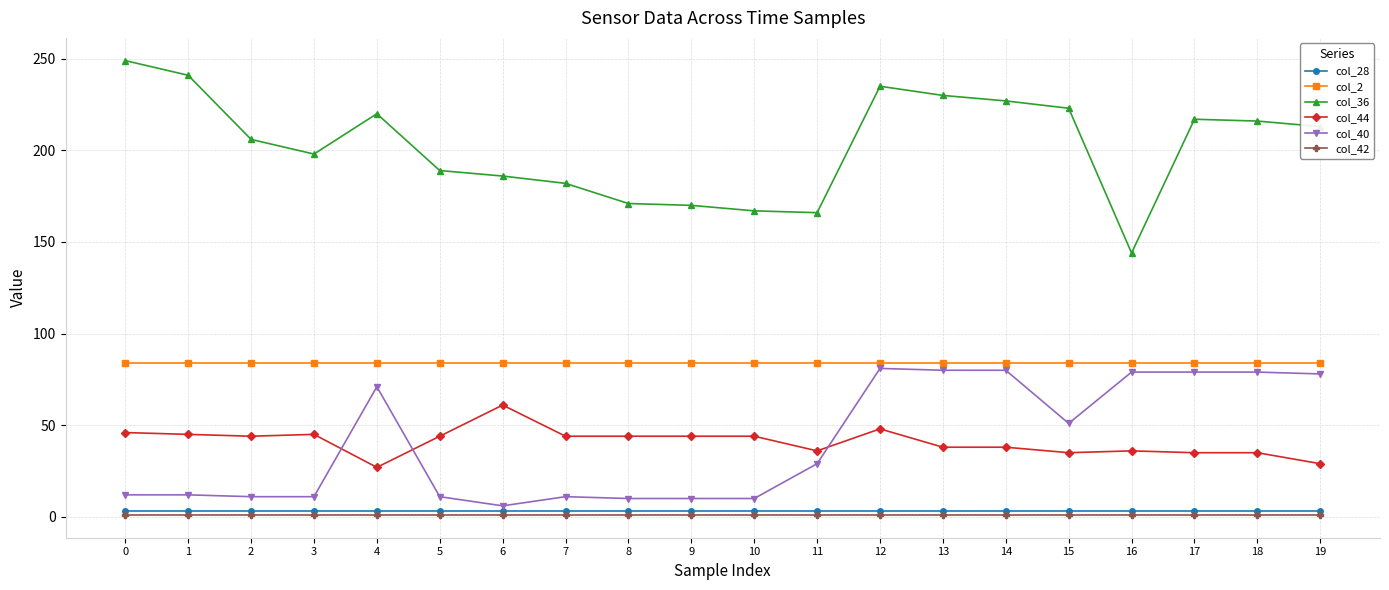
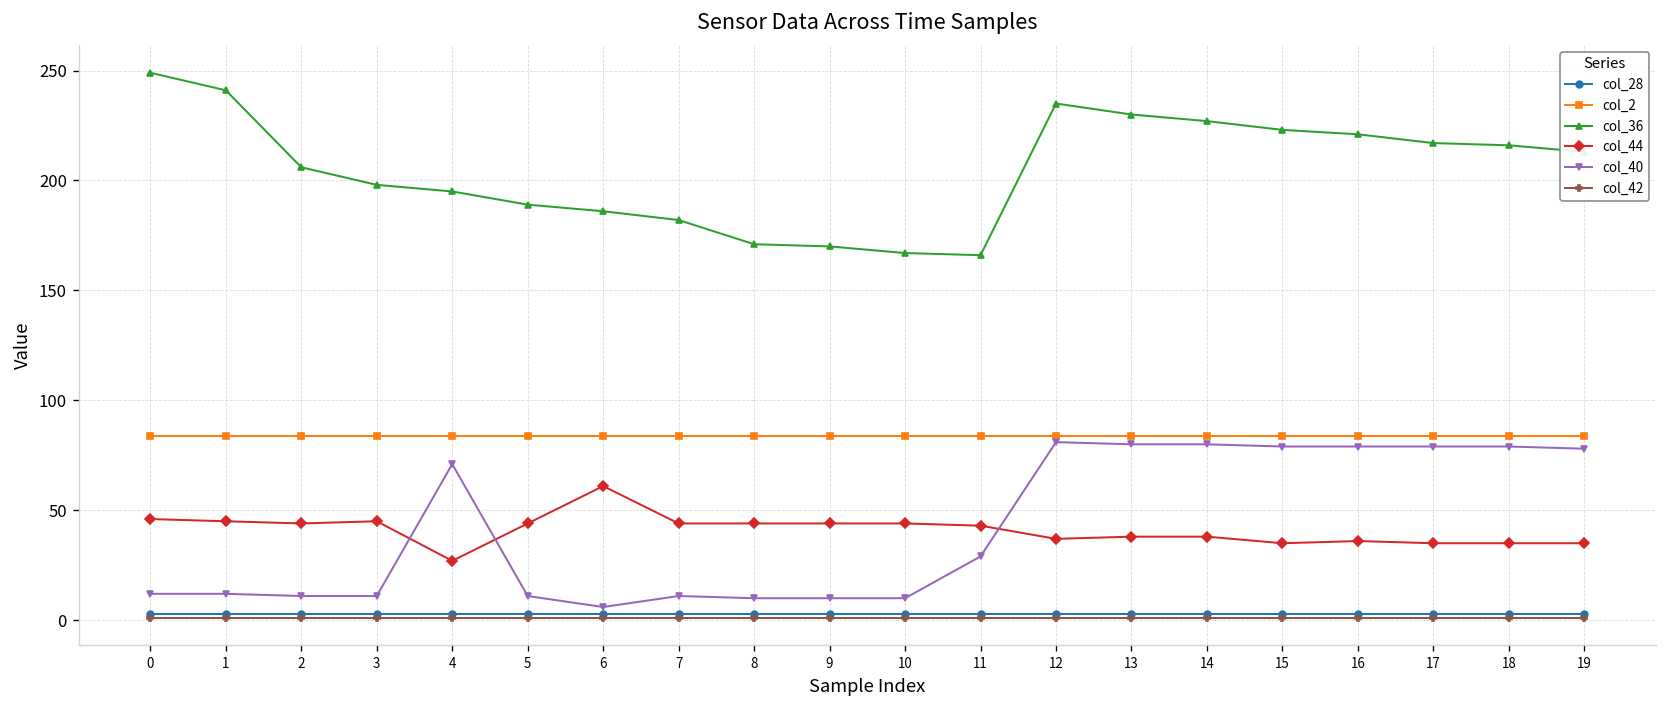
col_36, 4: 220 -> 195
col_44, 11: 36 -> 43
col_44, 12: 48 -> 37
col_40, 15: 51 -> 79
col_36, 16: 144 -> 221
col_44, 19: 29 -> 35
